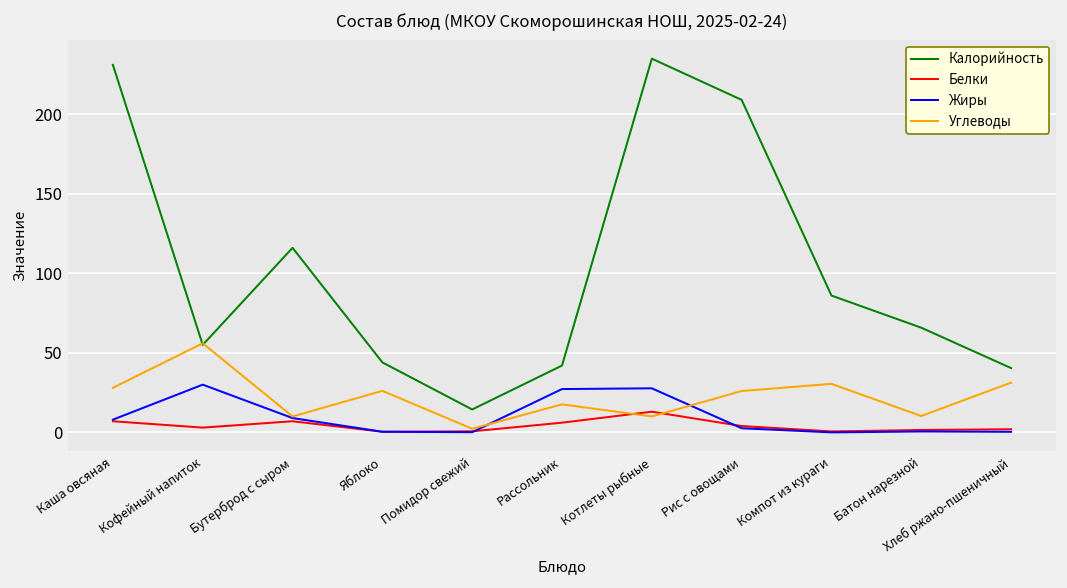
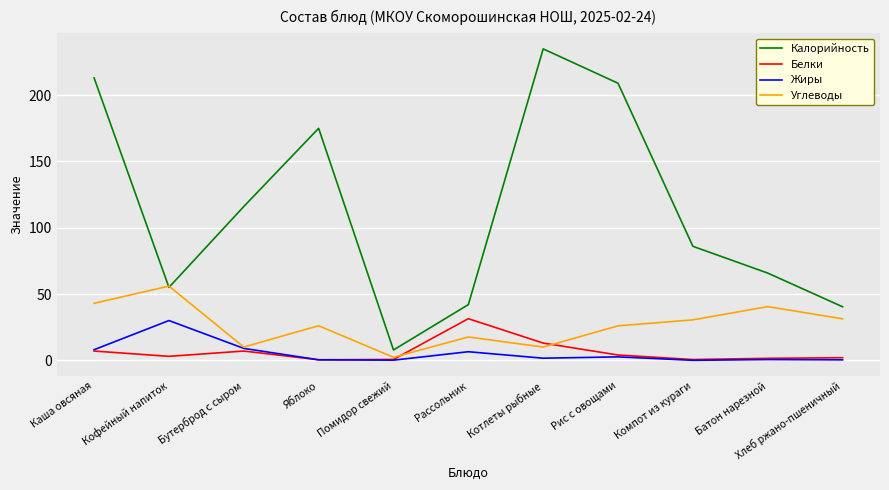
Калорийность, Каша овсяная: 231 -> 213
Углеводы, Каша овсяная: 28 -> 43
Калорийность, Яблоко: 44 -> 175
Калорийность, Помидор свежий: 14 -> 8
Белки, Рассольник: 6 -> 31
Жиры, Рассольник: 27 -> 6
Жиры, Котлеты рыбные: 28 -> 2
Углеводы, Батон нарезной: 10 -> 41
